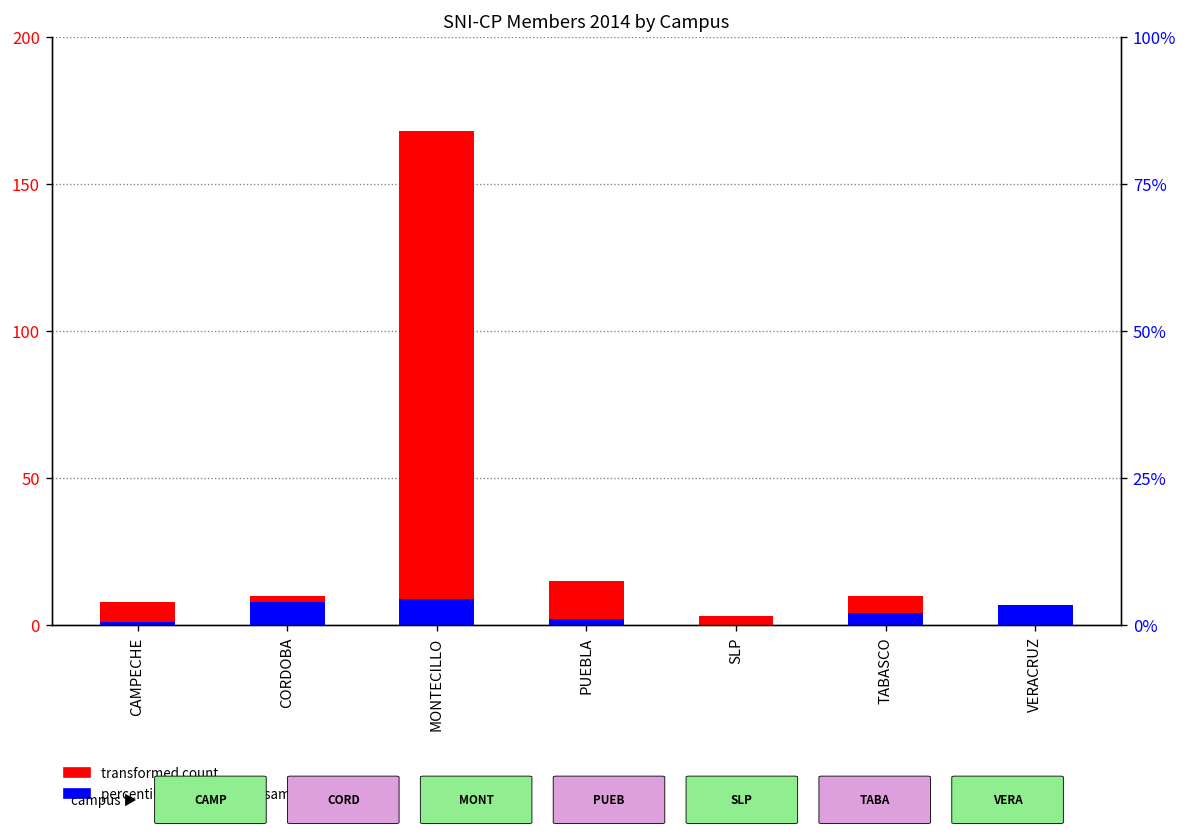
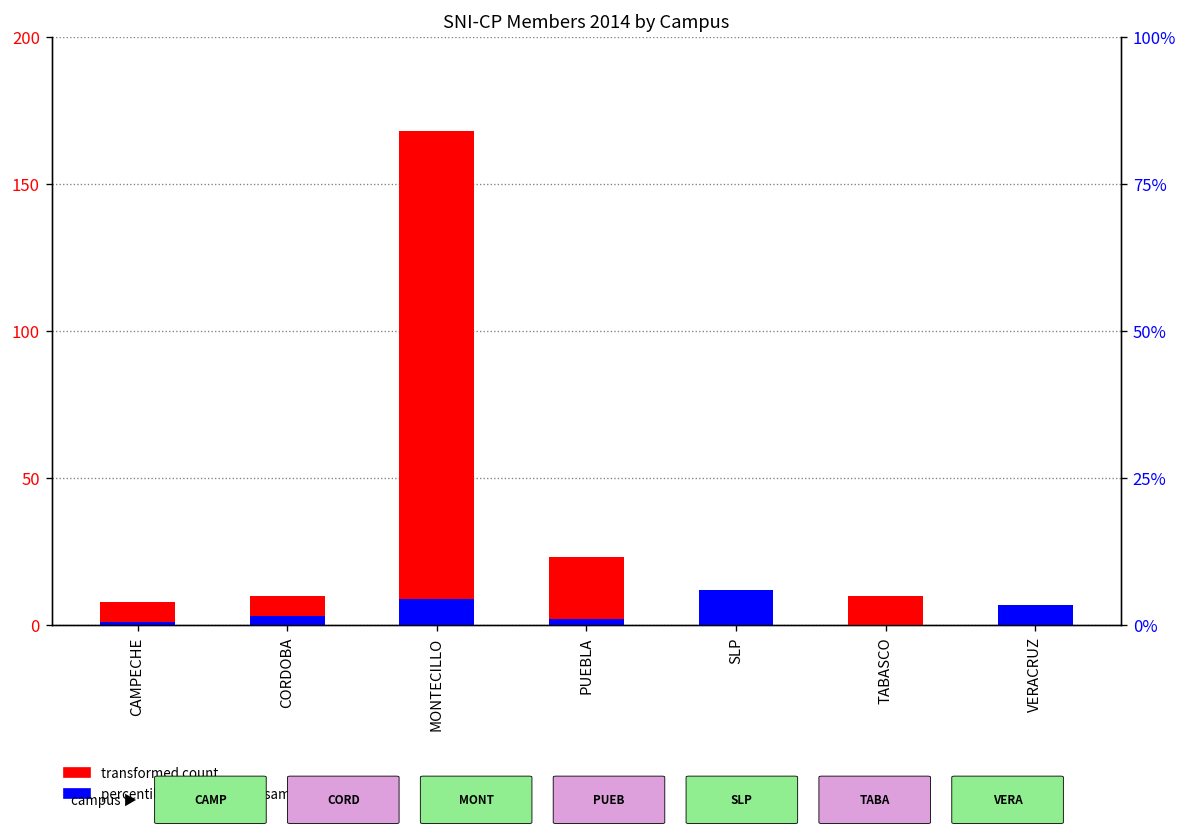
percentile rank within the sample, CORDOBA: 8 -> 3
transformed count, PUEBLA: 15 -> 23
percentile rank within the sample, SLP: 0 -> 12
percentile rank within the sample, TABASCO: 4 -> 0
